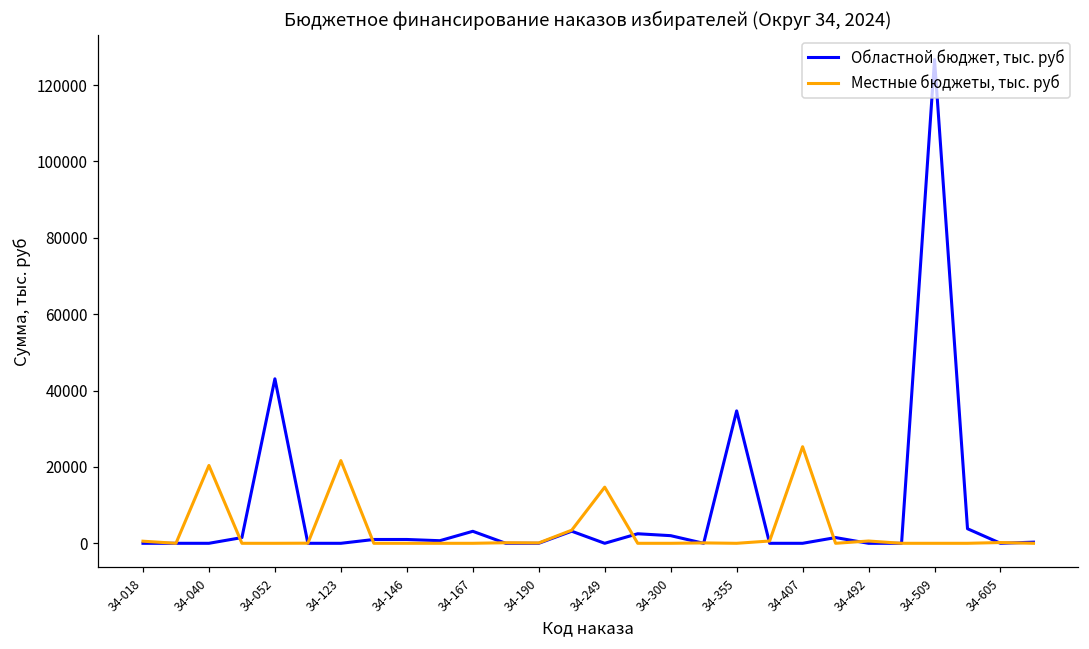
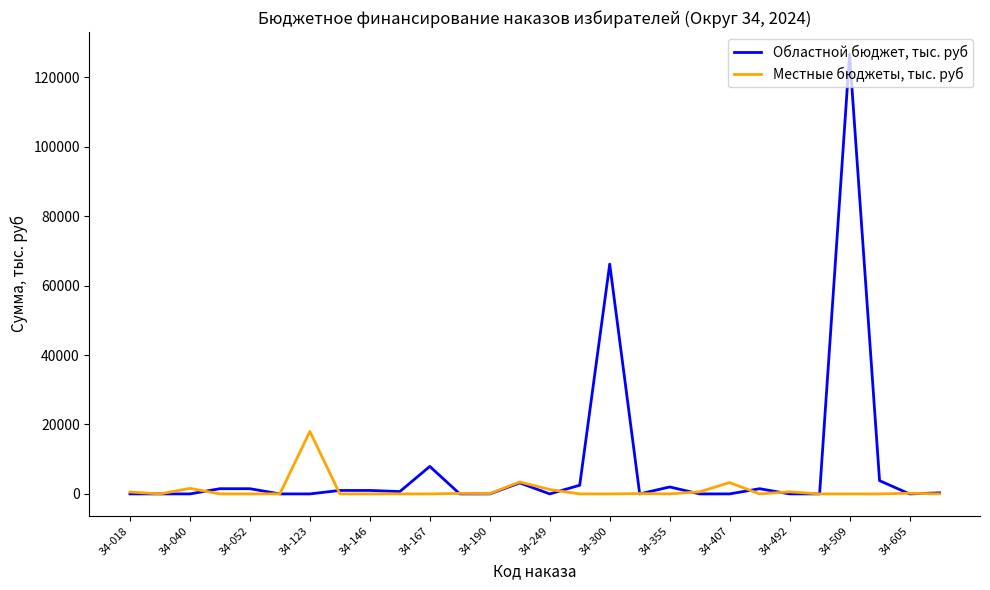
Местные бюджеты, тыс. руб, 34-040: 20000 -> 2000
Областной бюджет, тыс. руб, 34-052: 43000 -> 2000
Местные бюджеты, тыс. руб, 34-123: 22000 -> 18000
Областной бюджет, тыс. руб, 34-167: 3000 -> 8000
Местные бюджеты, тыс. руб, 34-249: 15000 -> 1000
Областной бюджет, тыс. руб, 34-300: 2000 -> 66000
Областной бюджет, тыс. руб, 34-355: 35000 -> 2000
Местные бюджеты, тыс. руб, 34-407: 25000 -> 3000
